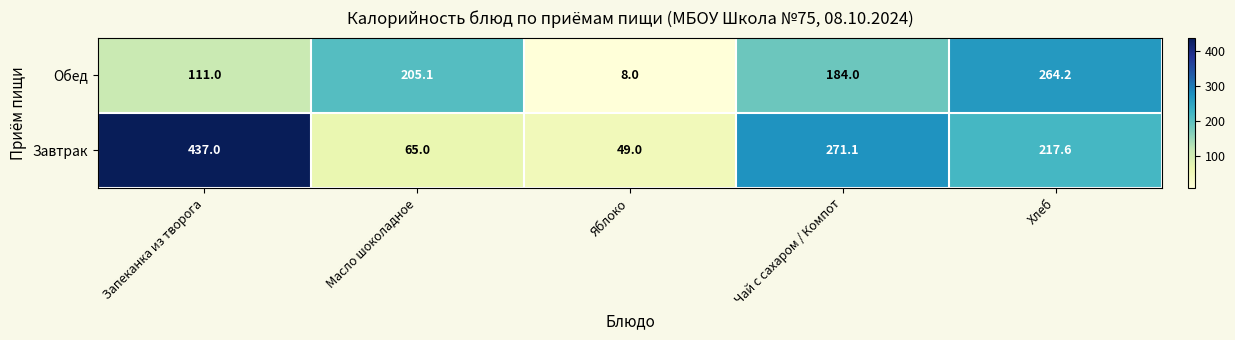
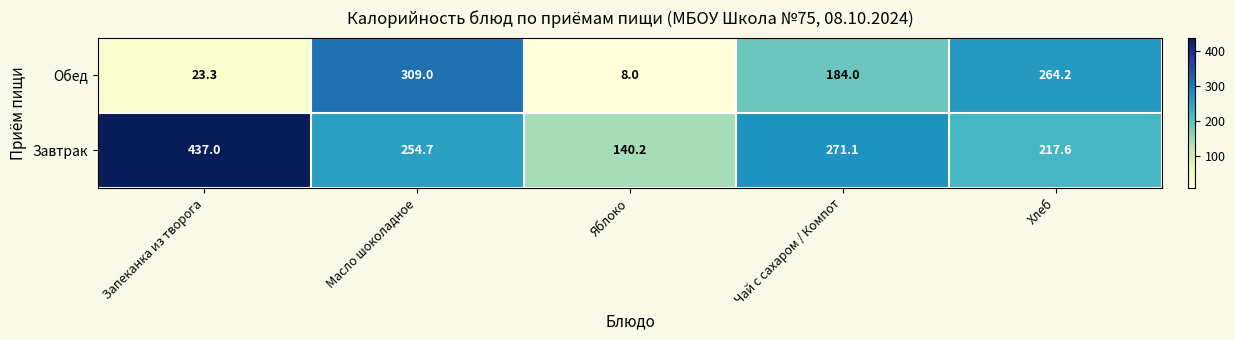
Обед, Запеканка из творога: 111.0 -> 23.3
Обед, Масло шоколадное: 205.1 -> 309.0
Завтрак, Масло шоколадное: 65.0 -> 254.7
Завтрак, Яблоко: 49.0 -> 140.2
